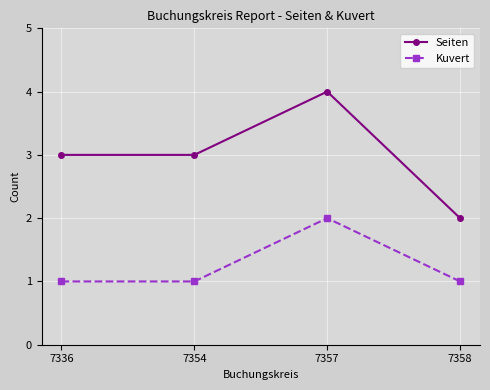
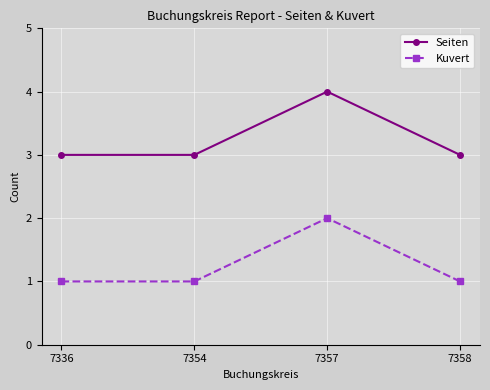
Seiten, 7358: 2 -> 3
